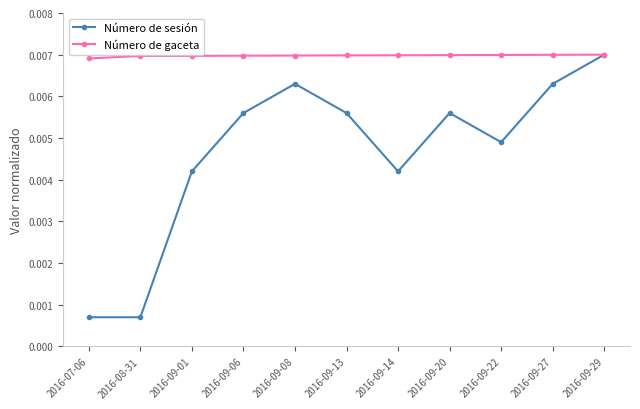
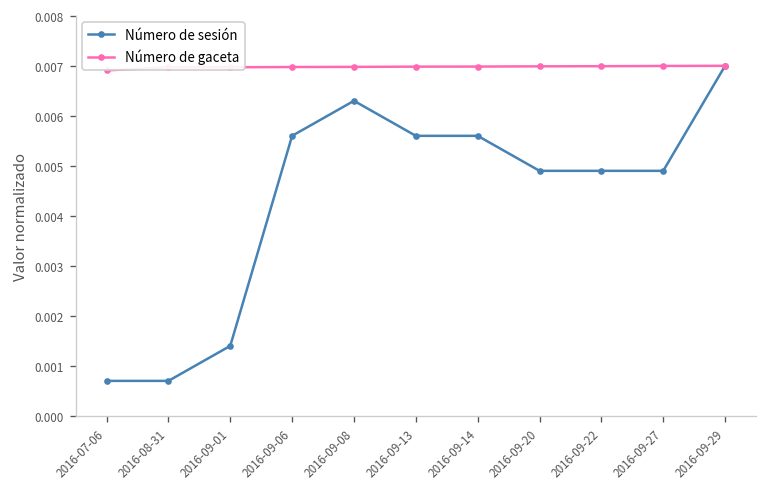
Número de sesión, 2016-09-01: 0.0042 -> 0.0014
Número de sesión, 2016-09-14: 0.0042 -> 0.0056
Número de sesión, 2016-09-20: 0.0056 -> 0.0049
Número de sesión, 2016-09-27: 0.0063 -> 0.0049
